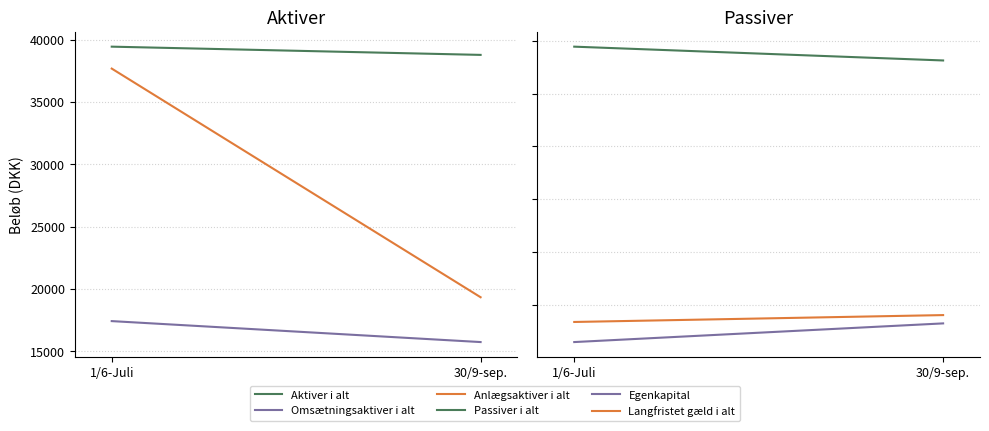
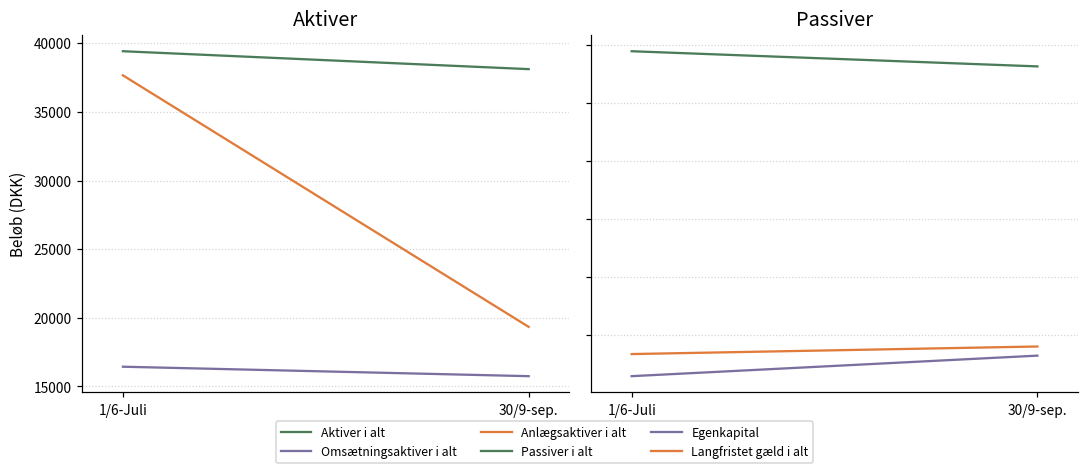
Aktiver, Omsætningsaktiver i alt, 1/6-Juli: 17400 -> 16400
Aktiver, Aktiver i alt, 30/9-sep.: 38800 -> 38100
